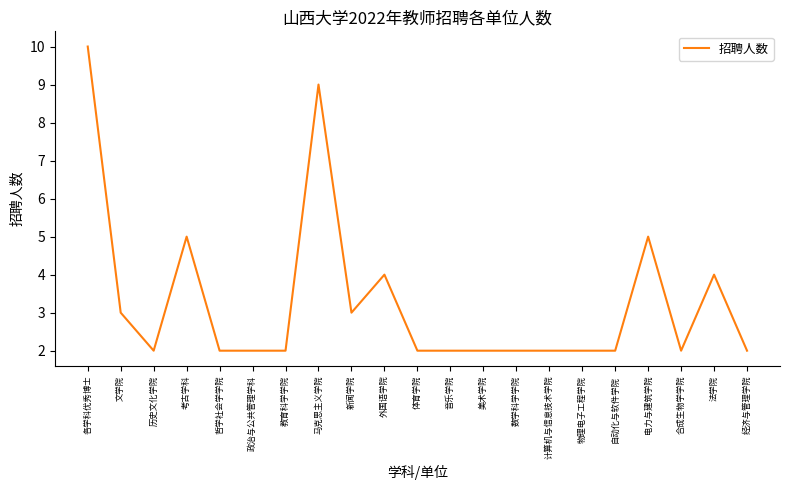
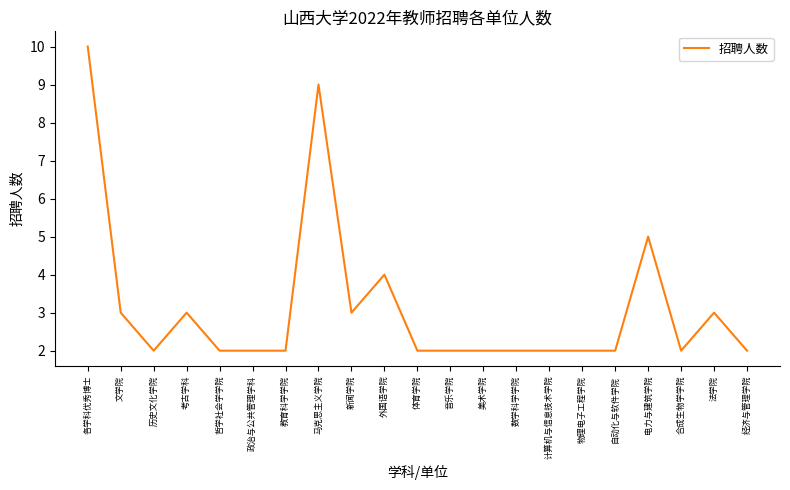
考古学科: 5 -> 3
法学院: 4 -> 3
